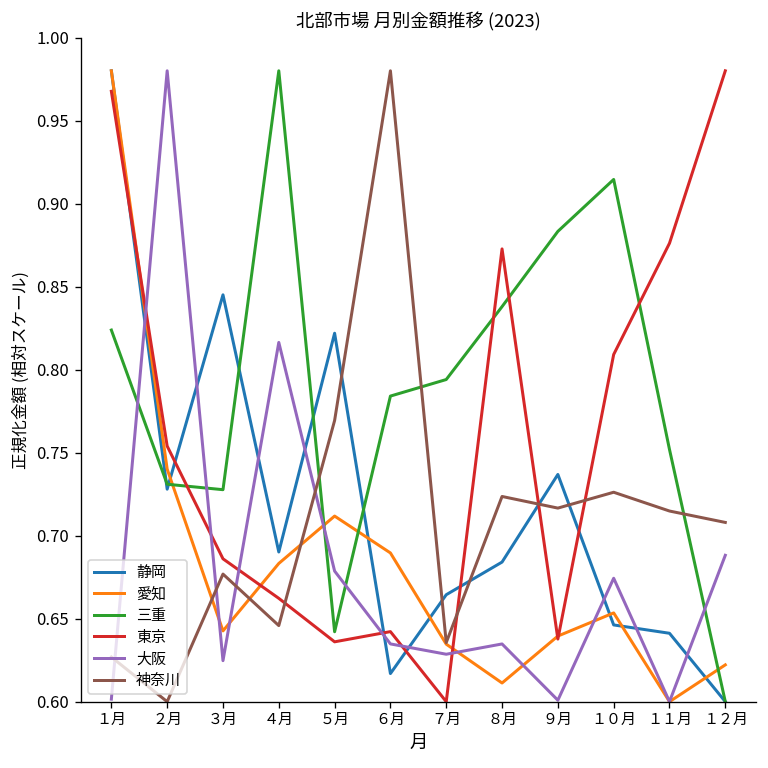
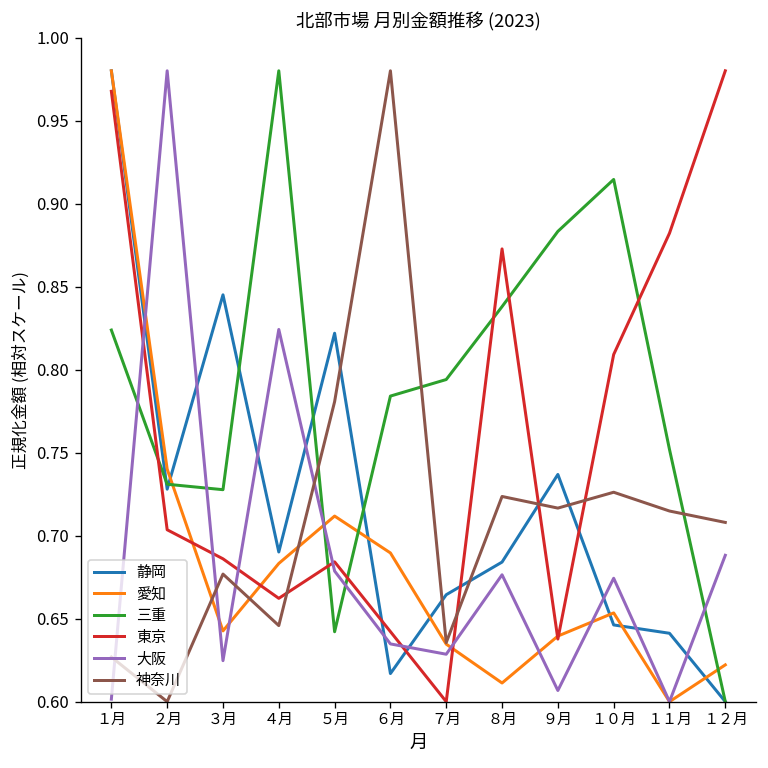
東京, ２月: 0.754 -> 0.704
大阪, ４月: 0.816 -> 0.824
東京, ５月: 0.636 -> 0.684
神奈川, ５月: 0.769 -> 0.781
大阪, ８月: 0.635 -> 0.676
大阪, ９月: 0.601 -> 0.607
東京, １１月: 0.876 -> 0.882
